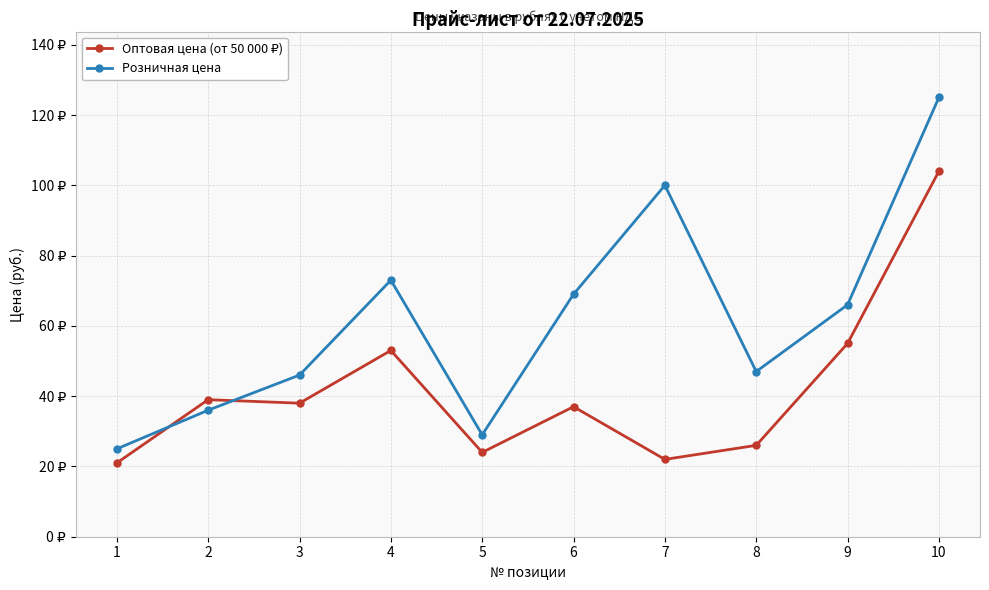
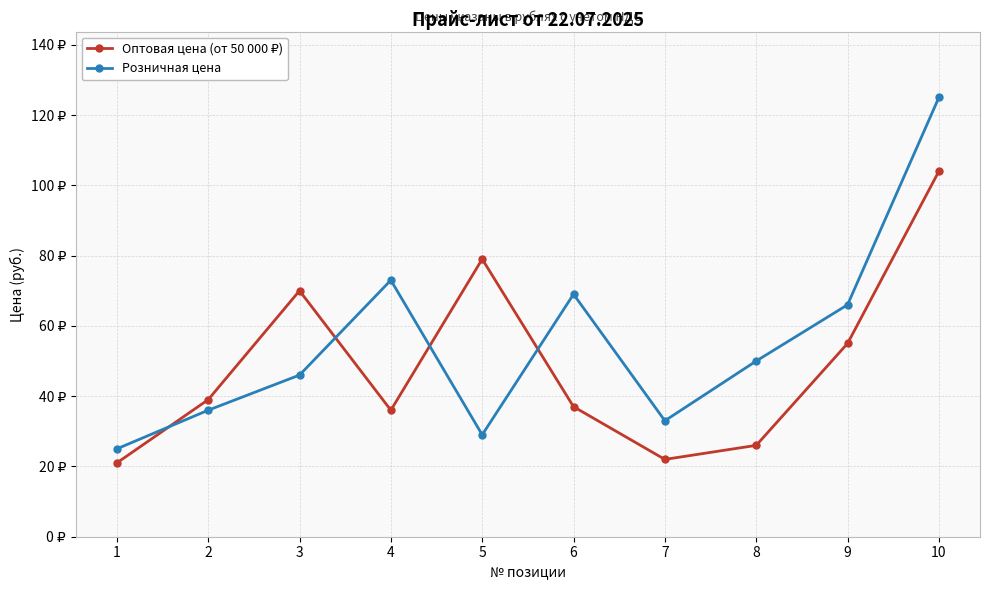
Оптовая цена (от 50 000 ₽), 3: 38 ₽ -> 70 ₽
Оптовая цена (от 50 000 ₽), 4: 53 ₽ -> 36 ₽
Оптовая цена (от 50 000 ₽), 5: 24 ₽ -> 79 ₽
Розничная цена, 7: 100 ₽ -> 33 ₽
Розничная цена, 8: 47 ₽ -> 50 ₽
